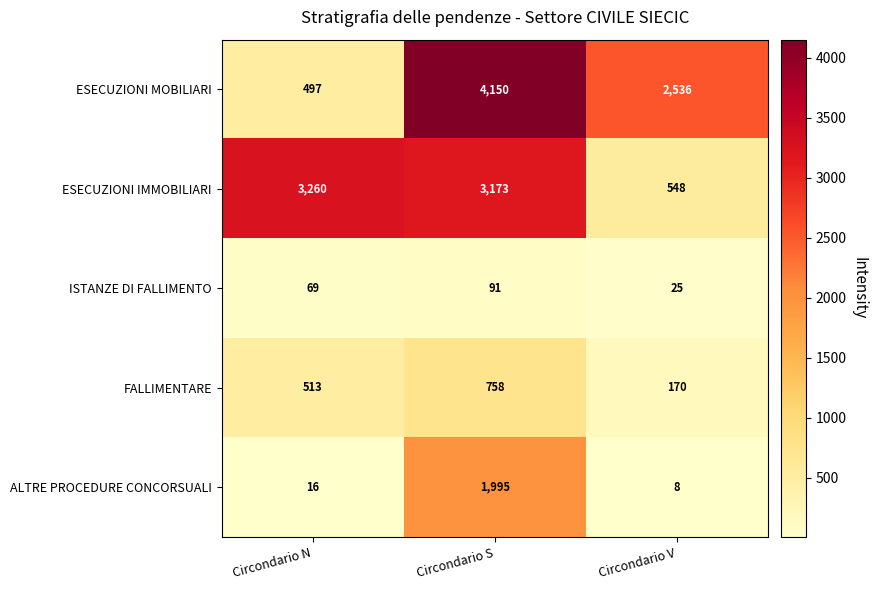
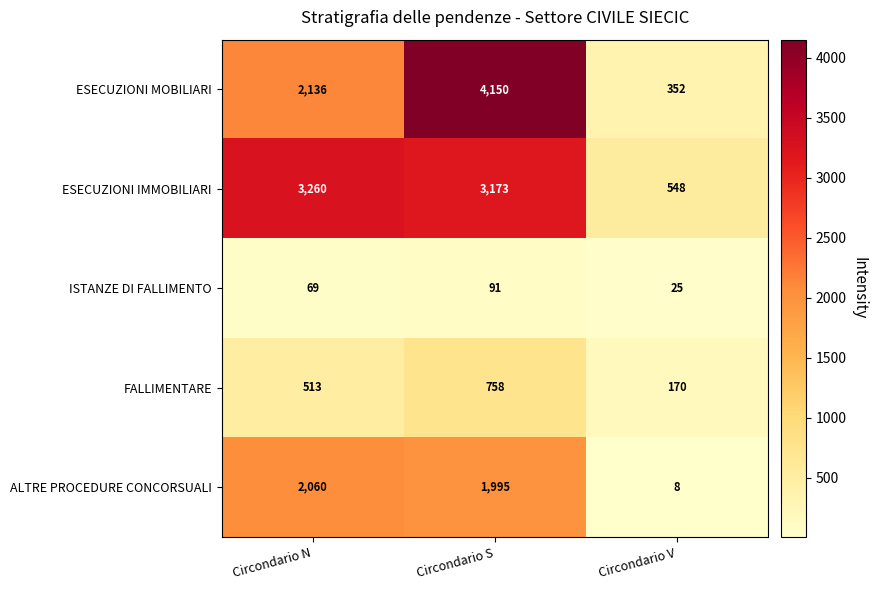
ESECUZIONI MOBILIARI, Circondario N: 497 -> 2,136
ESECUZIONI MOBILIARI, Circondario V: 2,536 -> 352
ALTRE PROCEDURE CONCORSUALI, Circondario N: 16 -> 2,060
